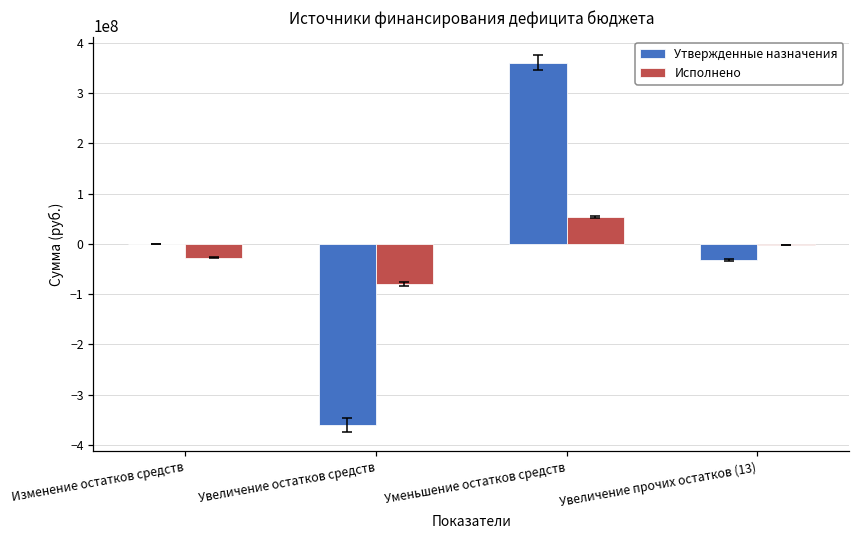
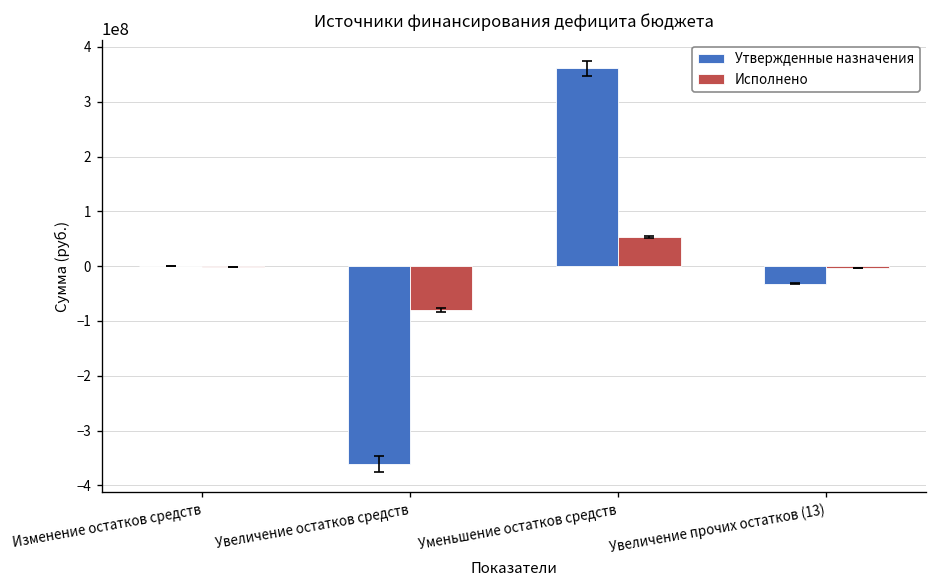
Исполнено, Изменение остатков средств: -30000000 -> 0
